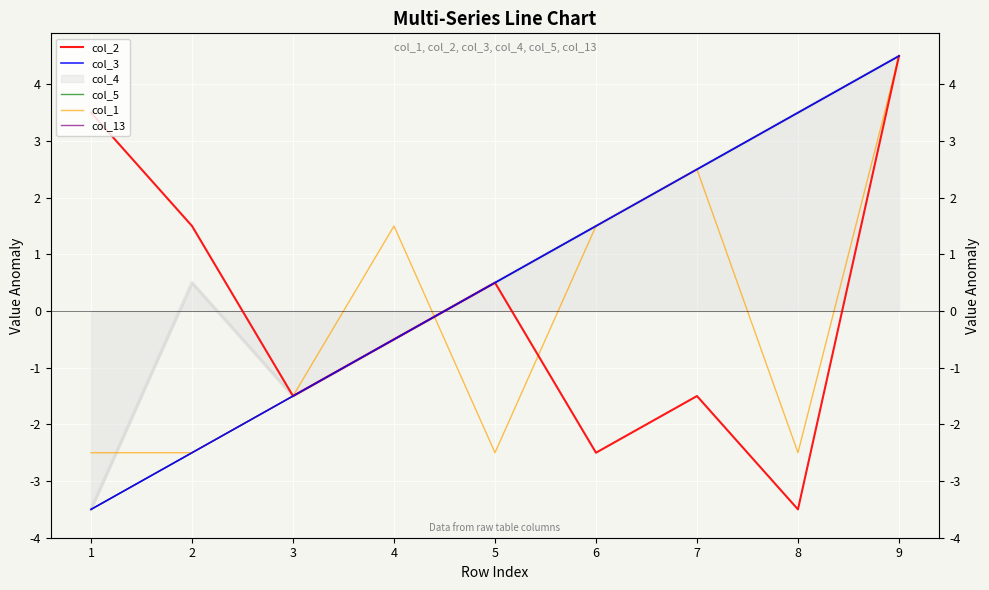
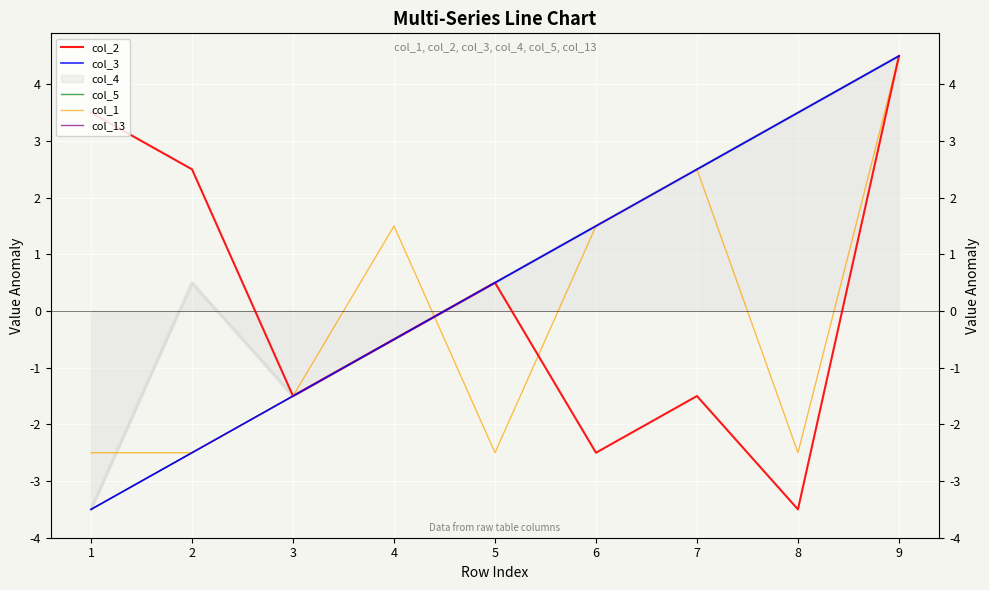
col_2, 2: 1.5 -> 2.5
